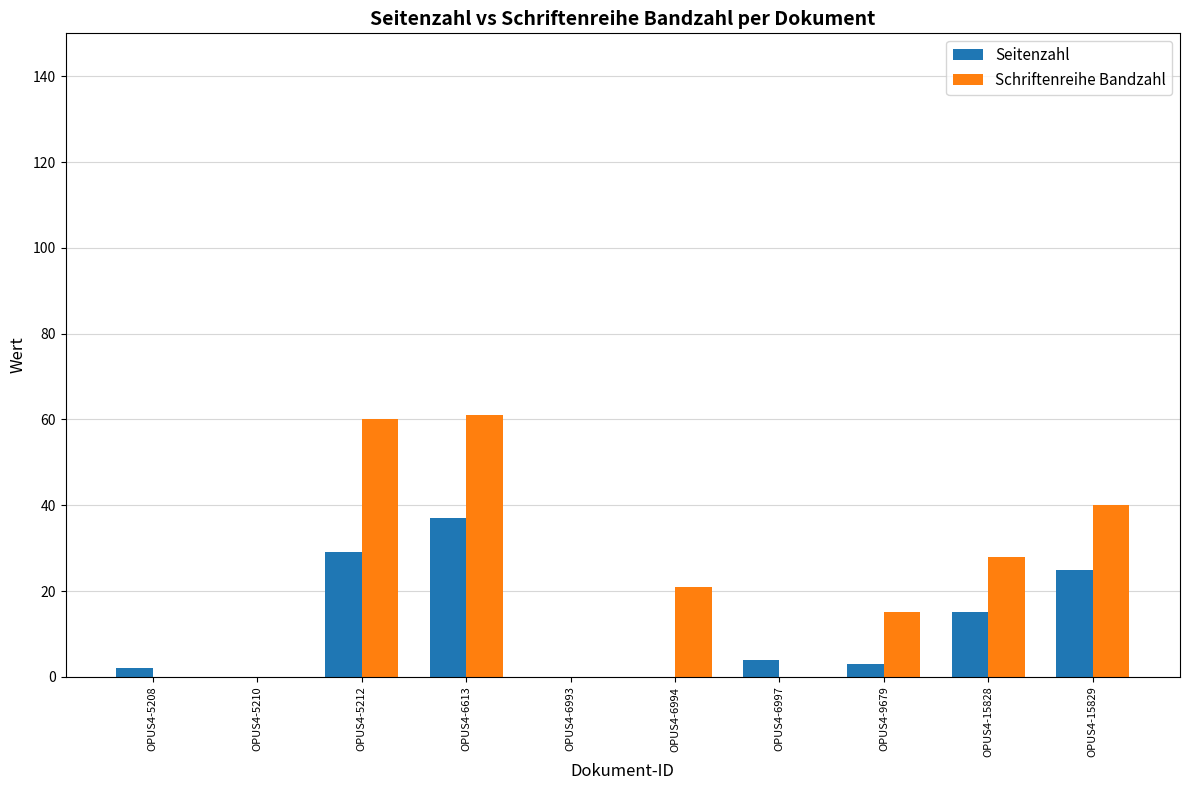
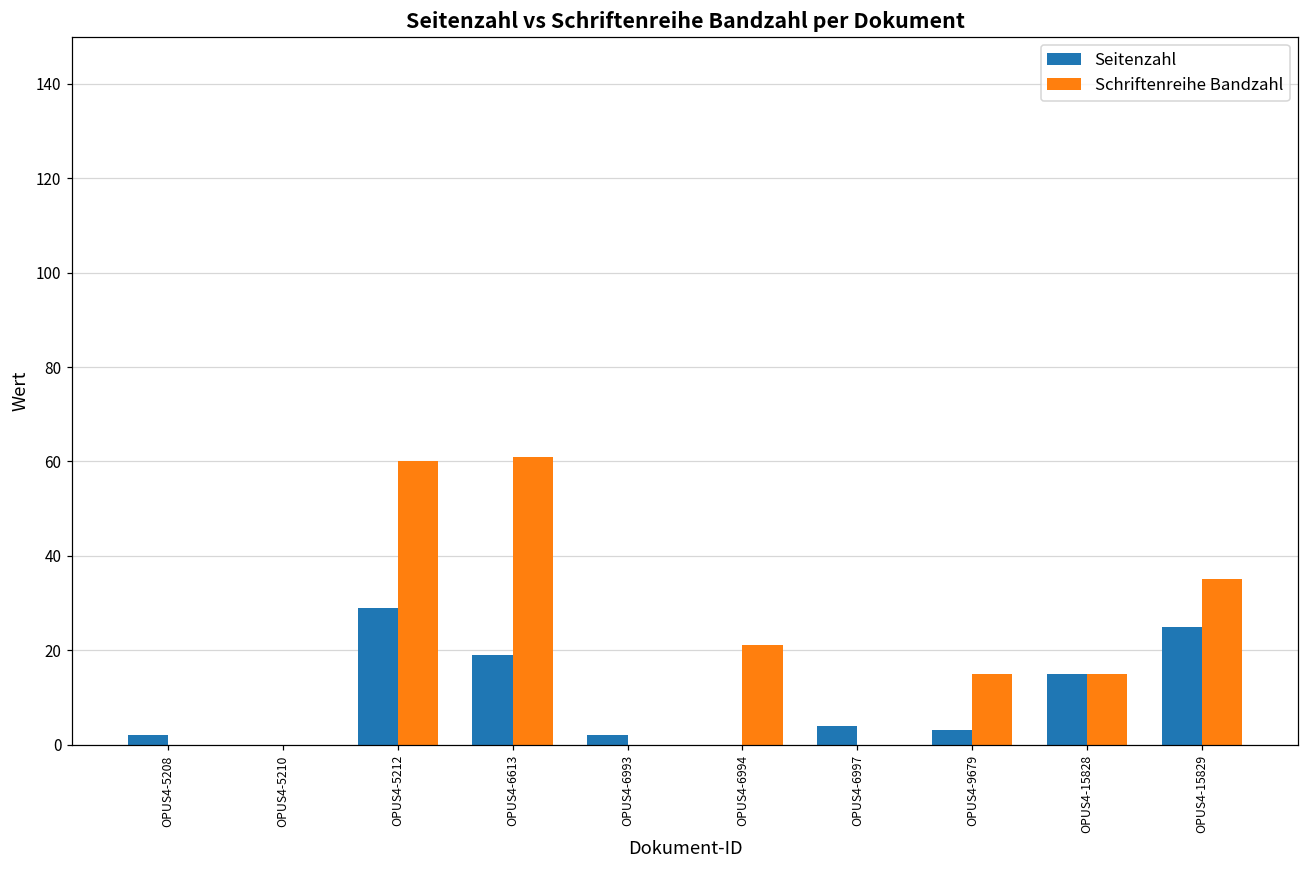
Seitenzahl, OPUS4-6613: 37 -> 19
Seitenzahl, OPUS4-6993: 0 -> 2
Schriftenreihe Bandzahl, OPUS4-15828: 28 -> 15
Schriftenreihe Bandzahl, OPUS4-15829: 40 -> 35
